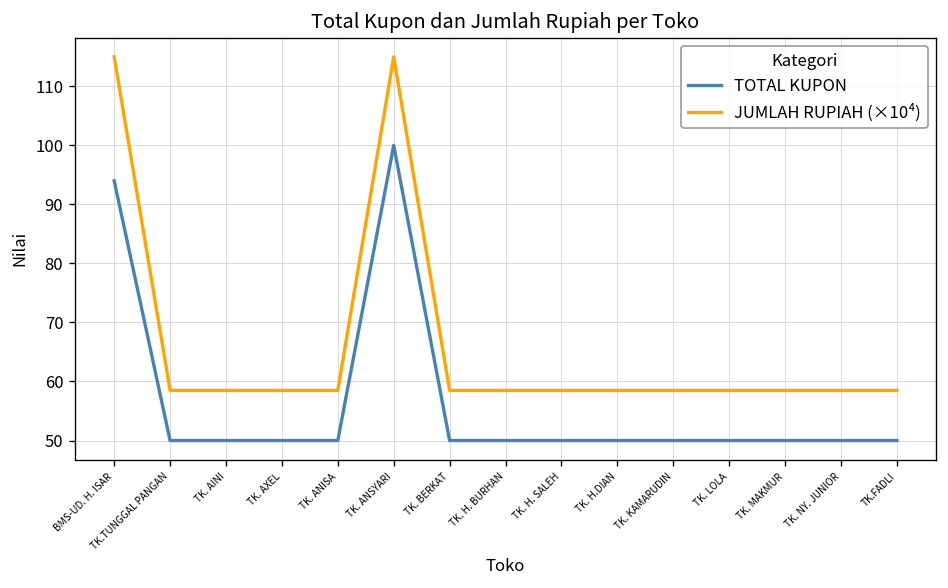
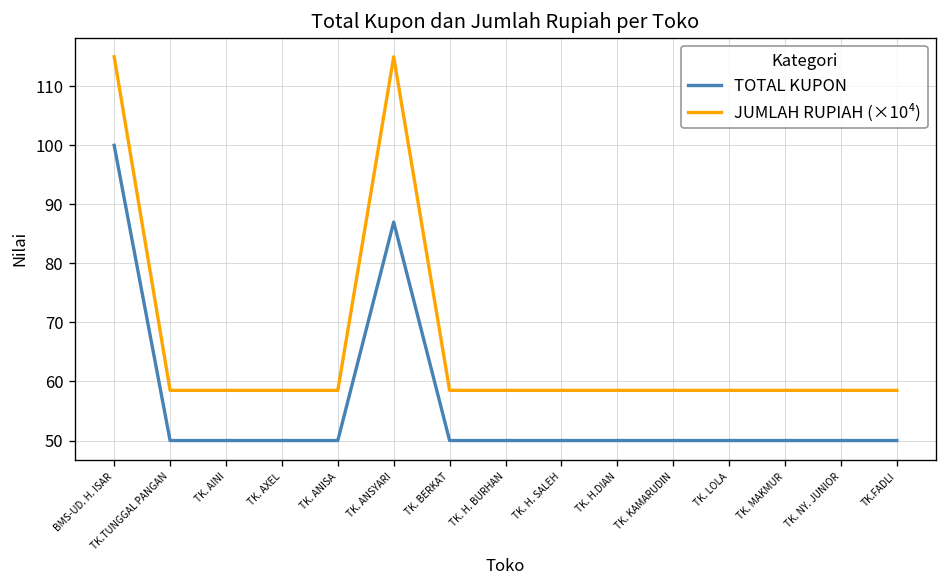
TOTAL KUPON, BMS-UD. H. ISAR: 94 -> 100
TOTAL KUPON, TK. ANSYARI: 100 -> 87
